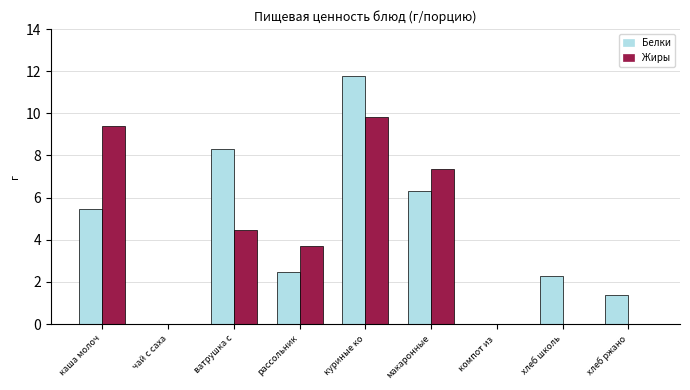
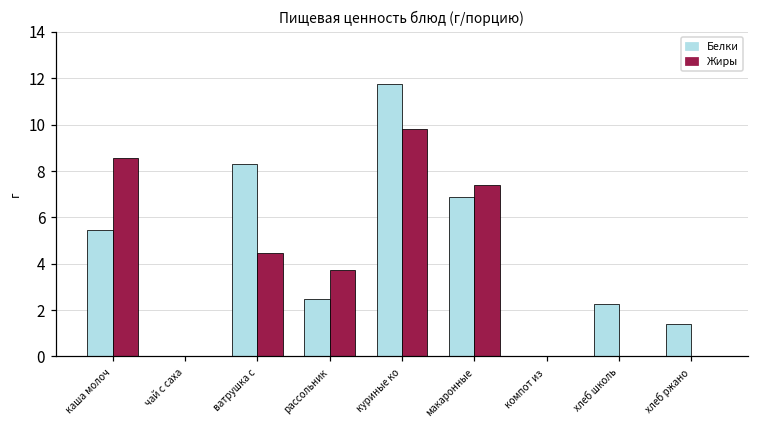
Жиры, каша молоч: 9.4 -> 8.6
Белки, макаронные: 6.3 -> 6.9
